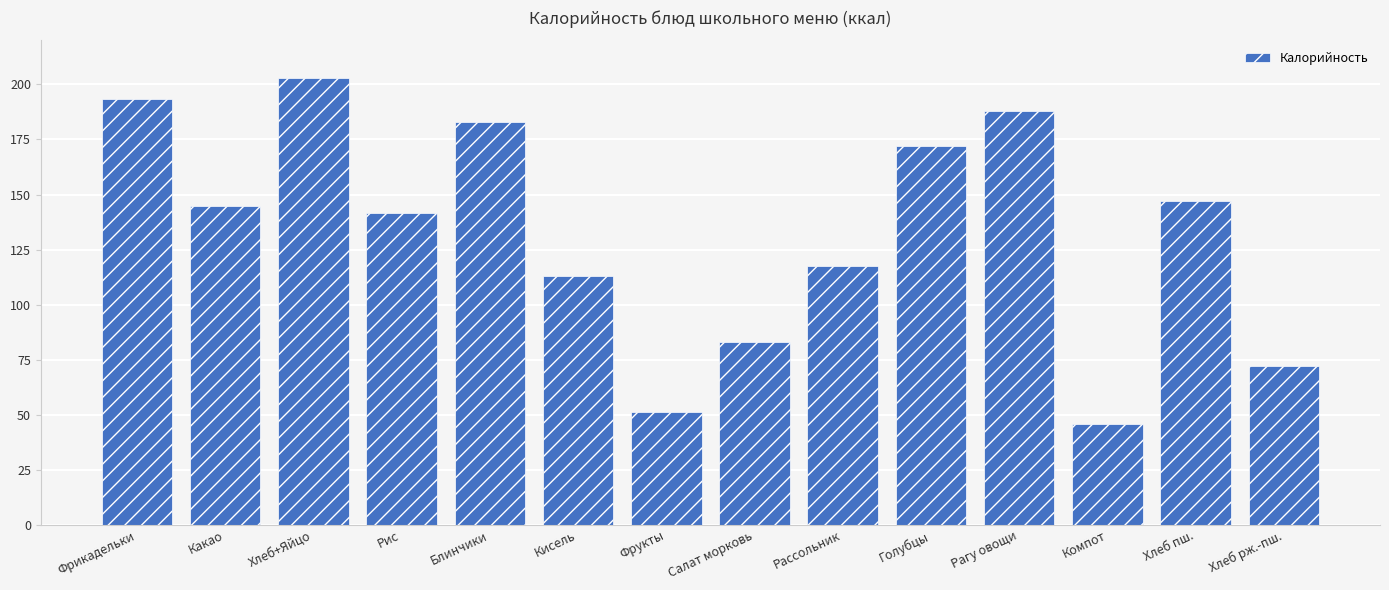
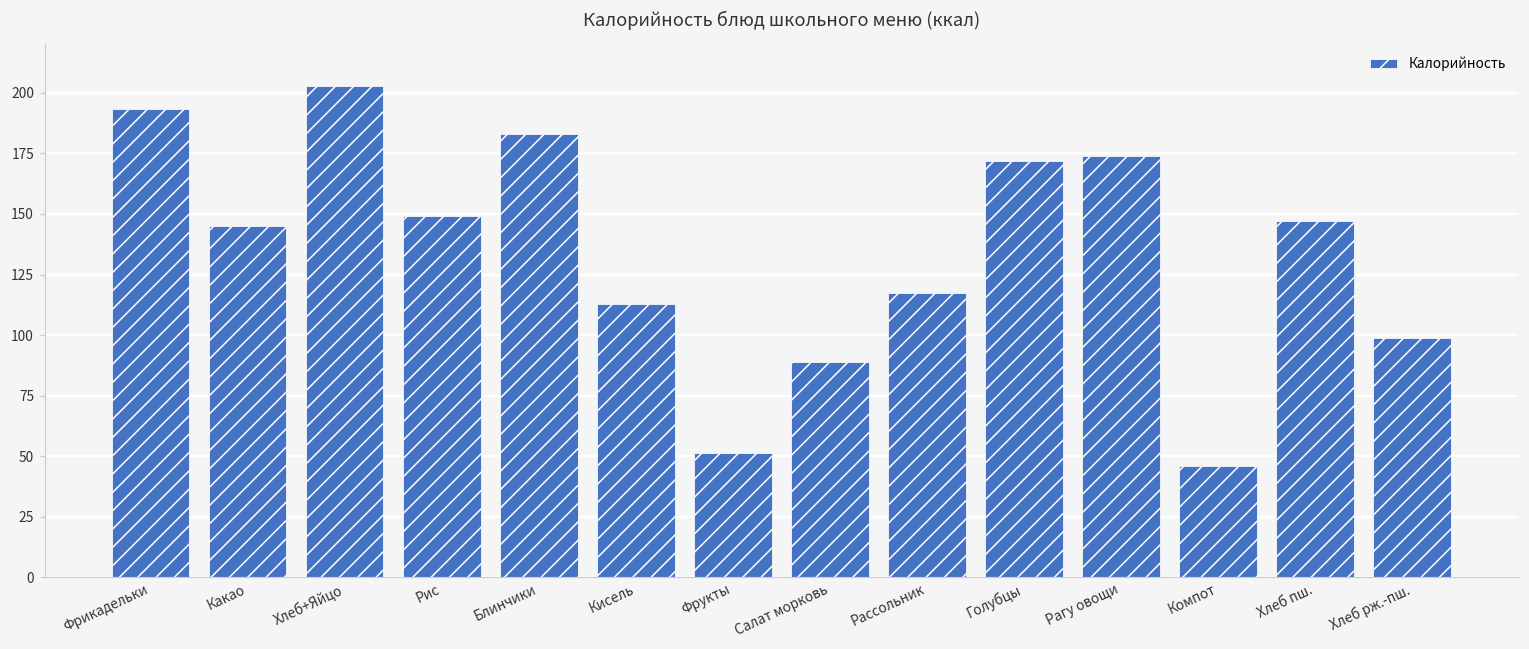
Рис: 141 -> 149
Салат морковь: 83 -> 89
Рагу овощи: 188 -> 174
Хлеб рж.-пш.: 72 -> 99
